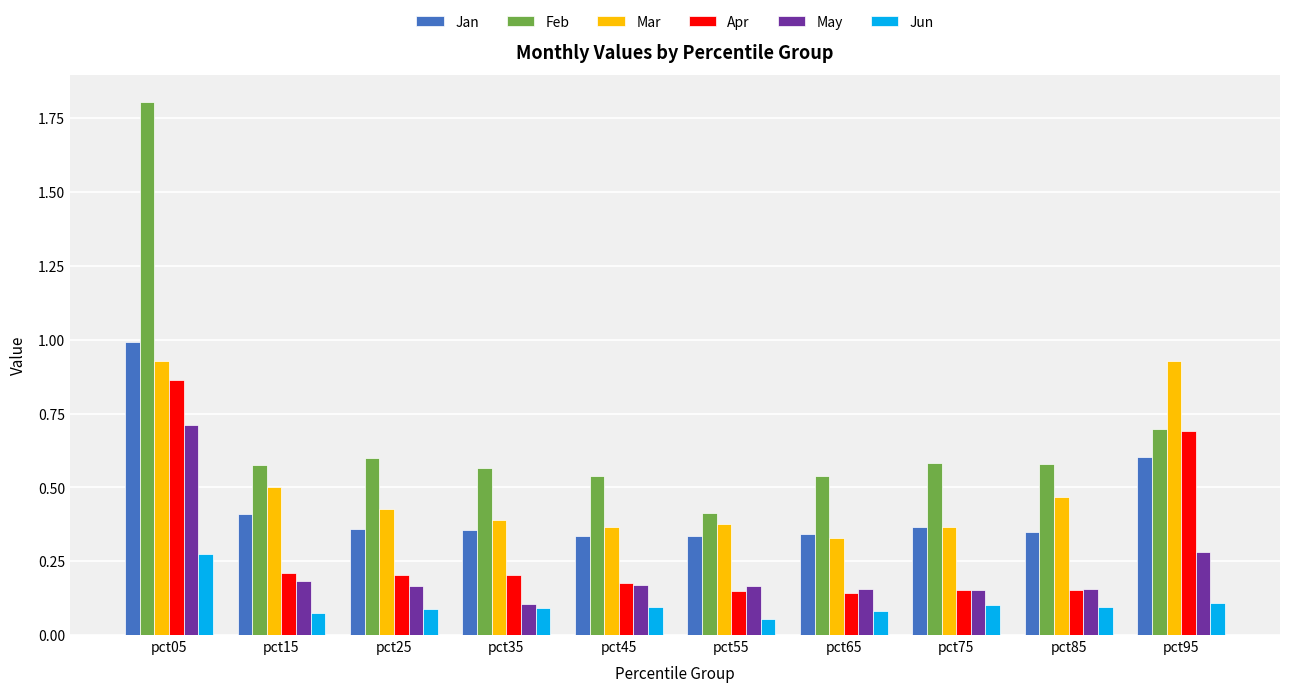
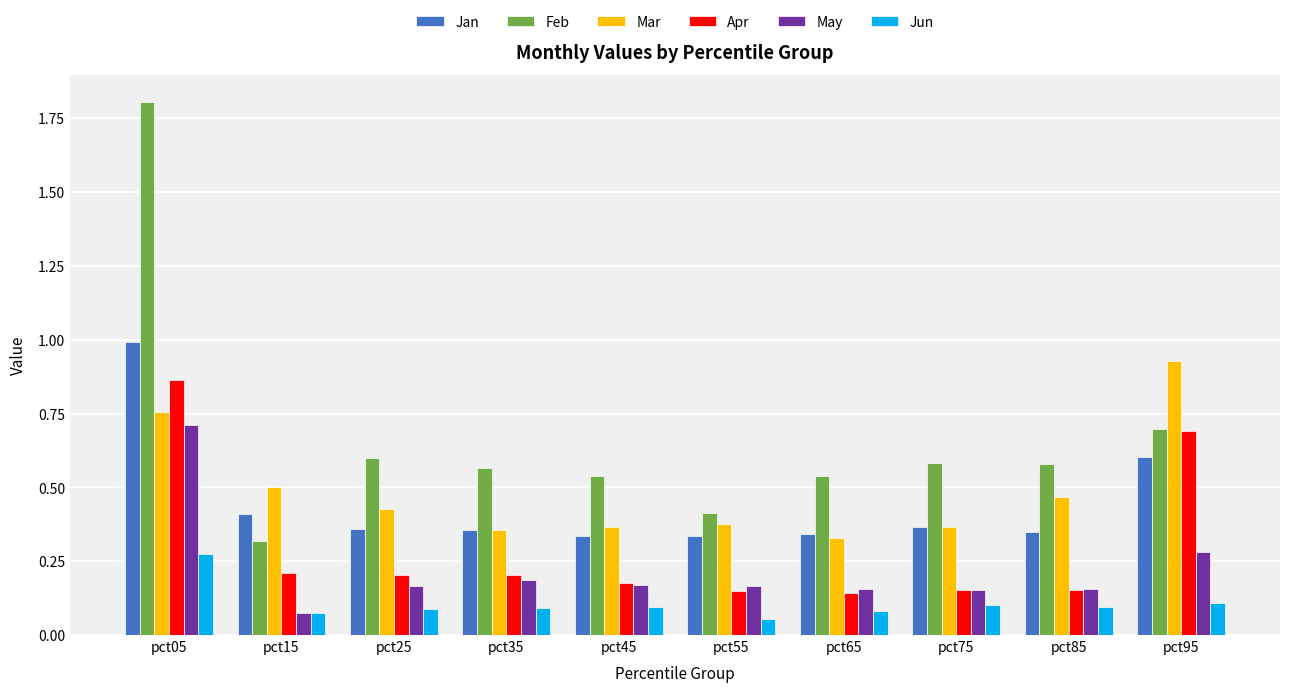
Mar, pct05: 0.93 -> 0.75
Feb, pct15: 0.58 -> 0.32
May, pct15: 0.18 -> 0.07
Mar, pct35: 0.39 -> 0.35
May, pct35: 0.10 -> 0.19
